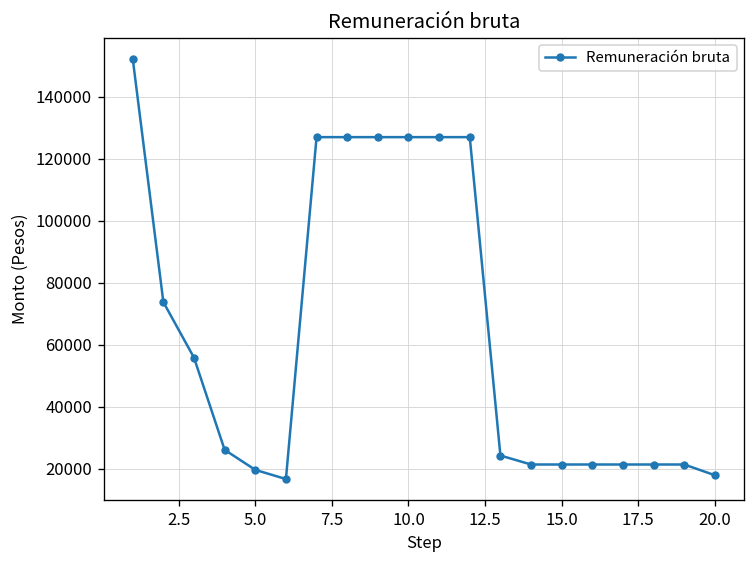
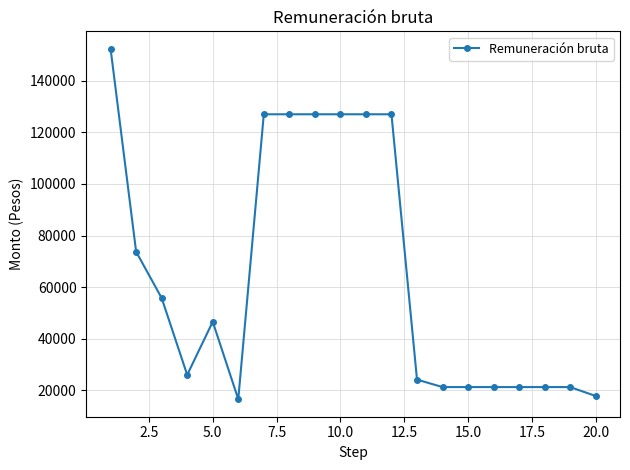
5.0: 20000 -> 47000
